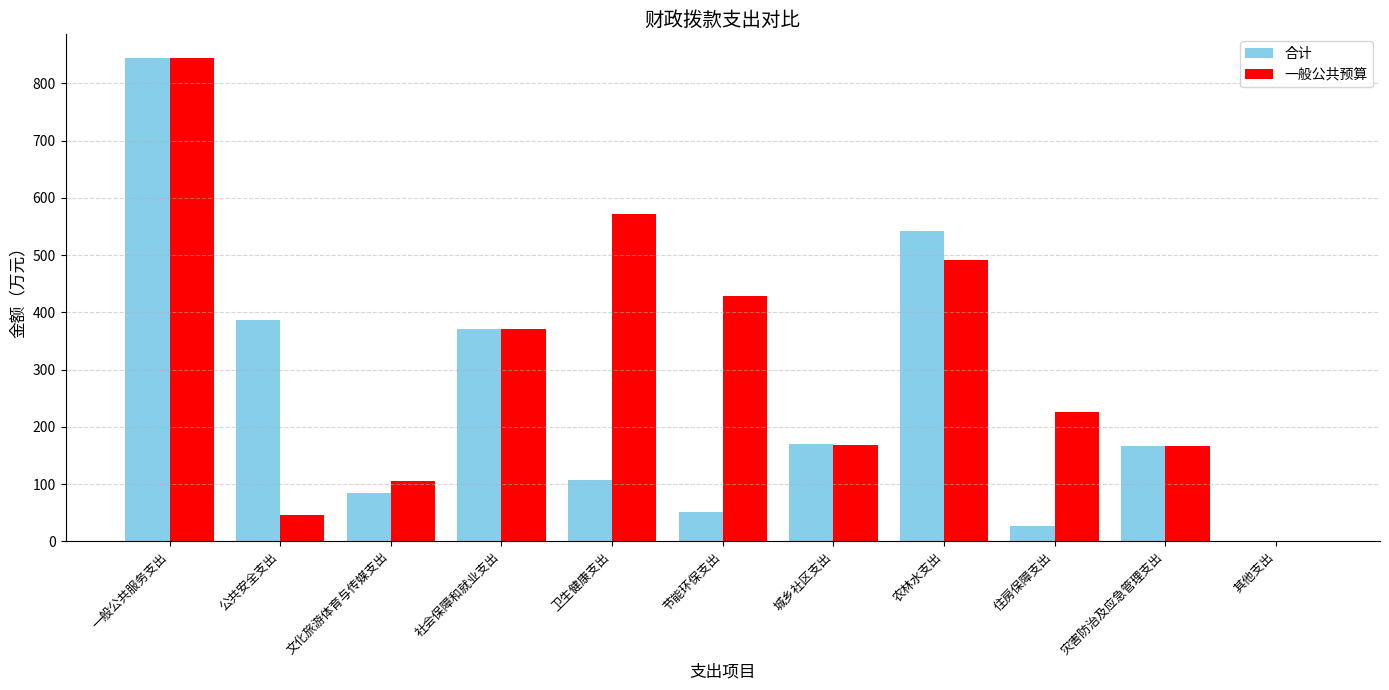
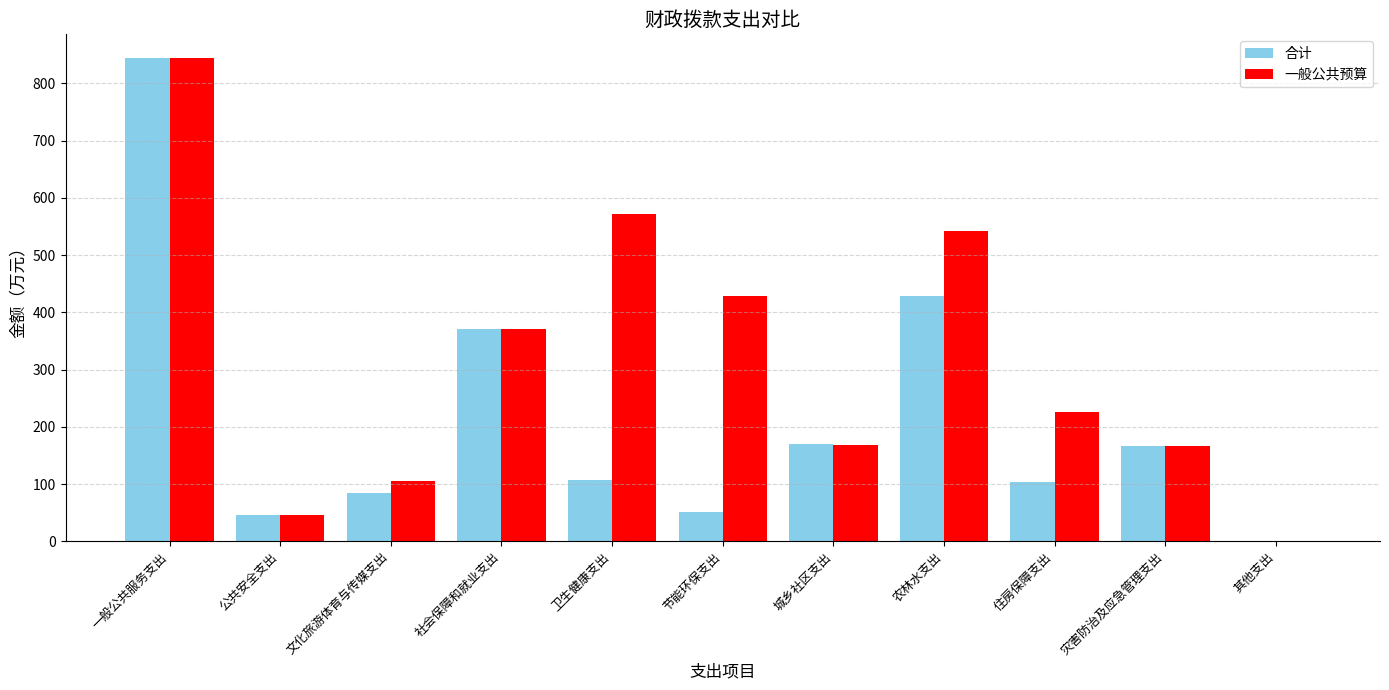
合计, 公共安全支出: 390 -> 50
合计, 农林水支出: 540 -> 430
一般公共预算, 农林水支出: 490 -> 540
合计, 住房保障支出: 30 -> 100
